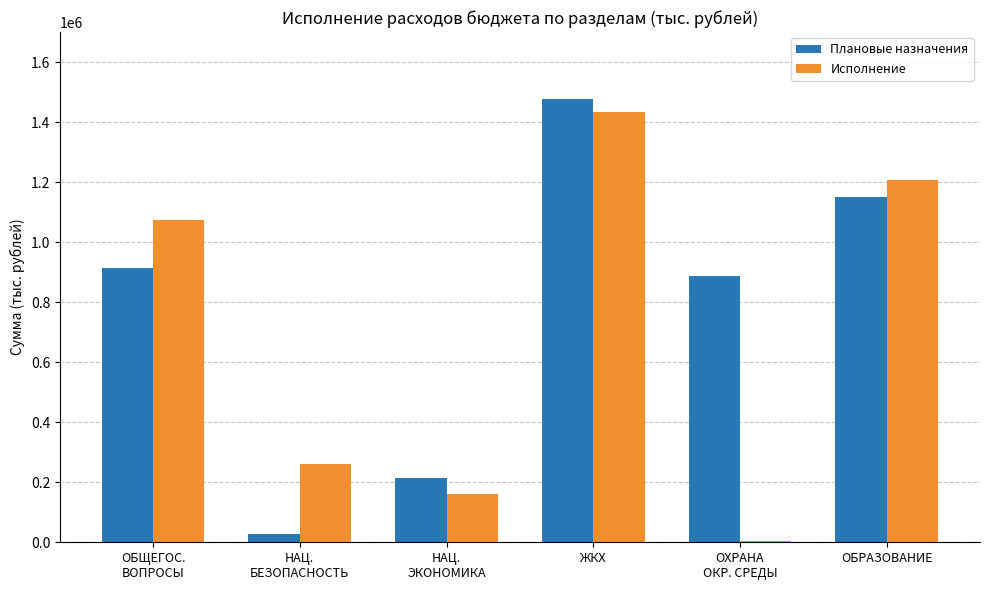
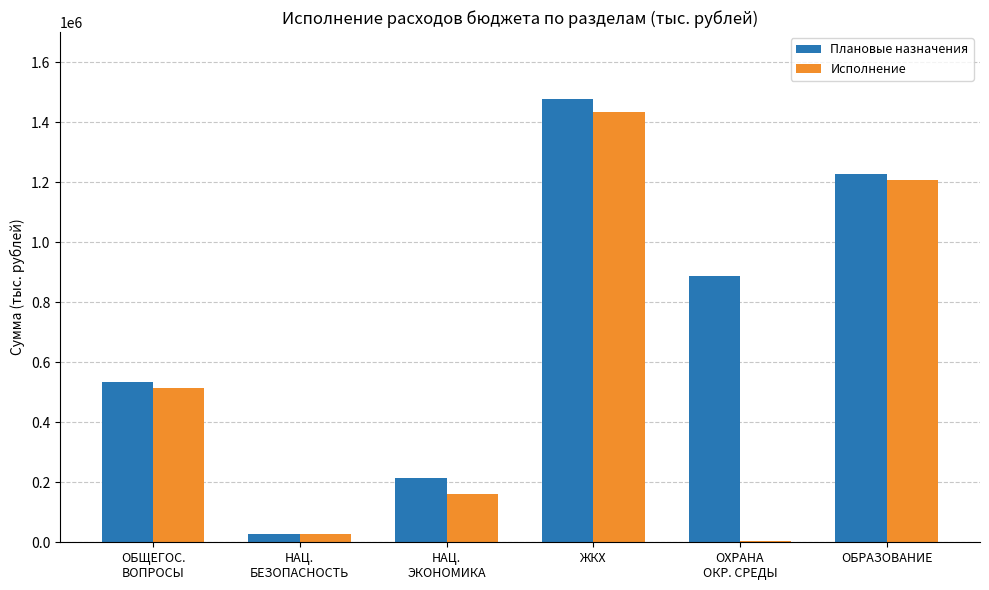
Плановые назначения, ОБЩЕГОС. ВОПРОСЫ: 910000 -> 530000
Исполнение, ОБЩЕГОС. ВОПРОСЫ: 1070000 -> 510000
Исполнение, НАЦ. БЕЗОПАСНОСТЬ: 260000 -> 30000
Плановые назначения, ОБРАЗОВАНИЕ: 1150000 -> 1230000
